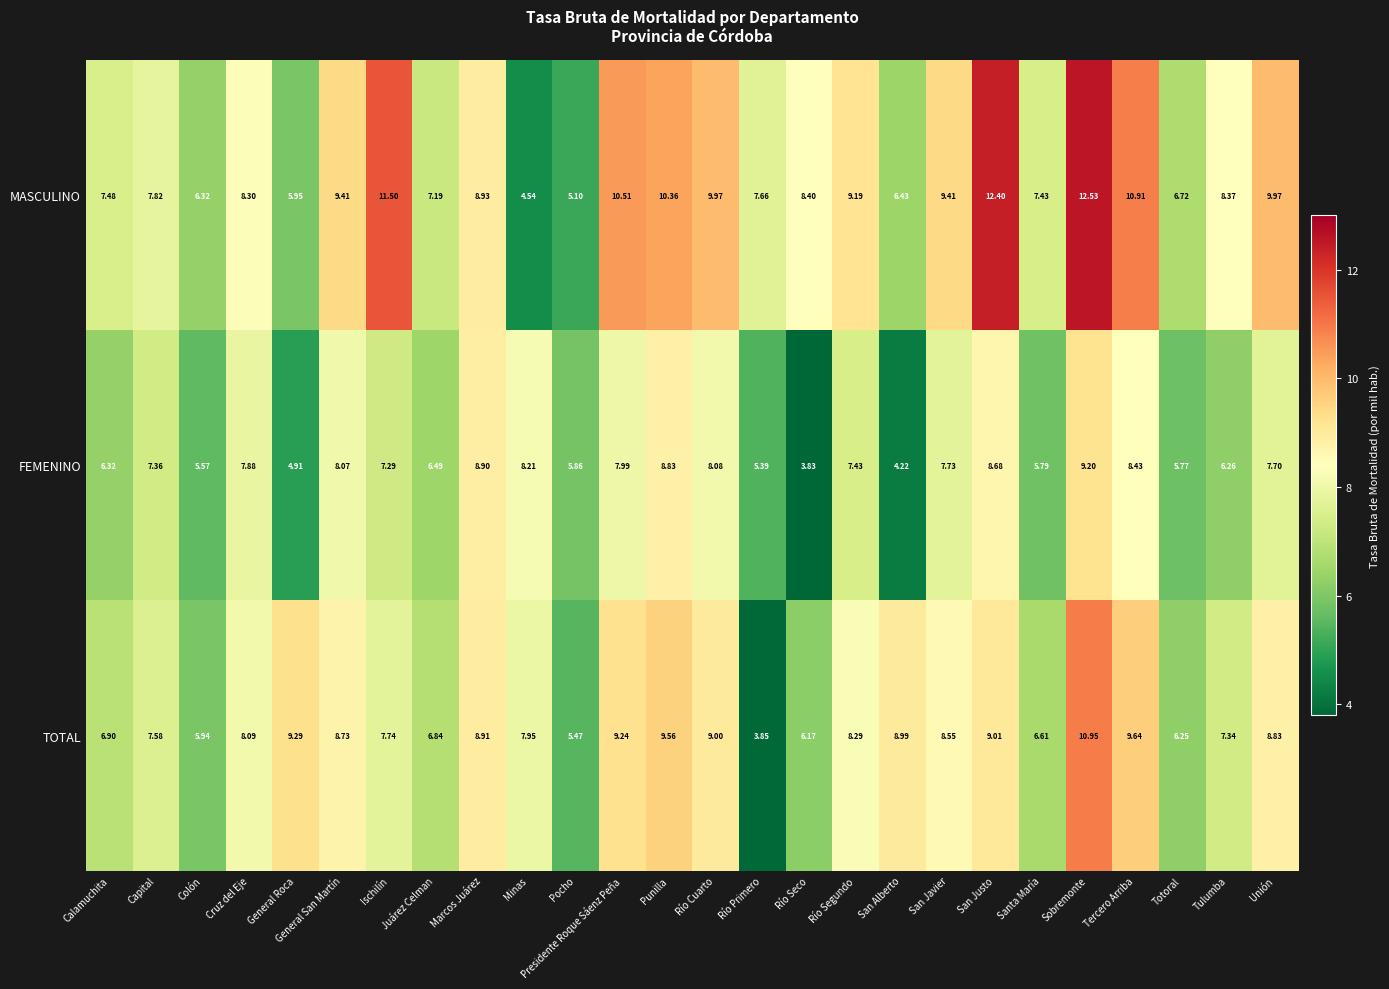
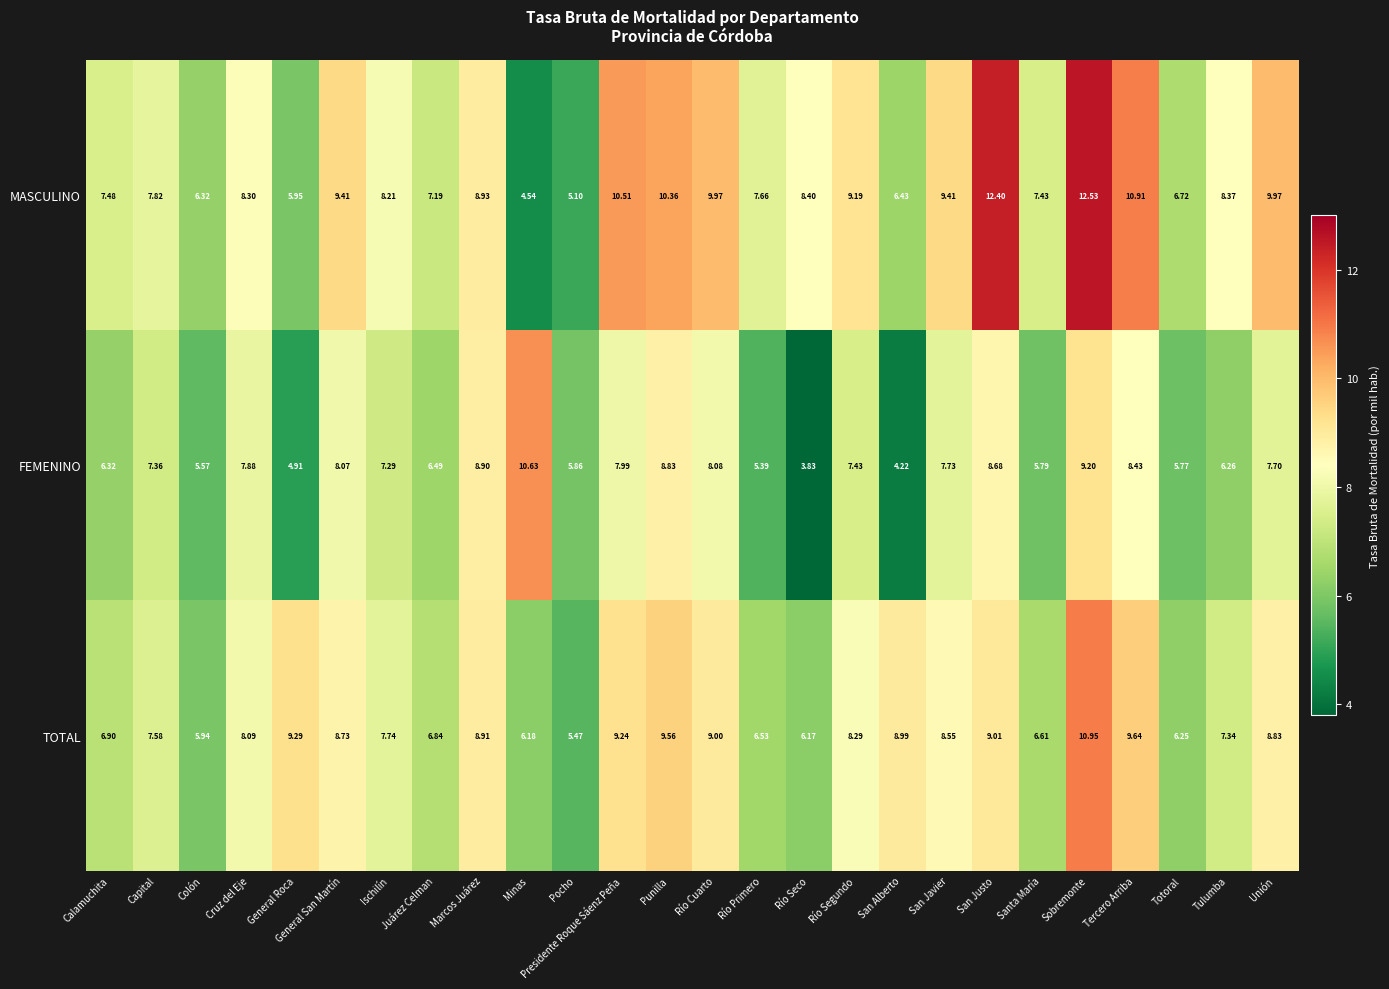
MASCULINO, Ischilín: 11.50 -> 8.21
FEMENINO, Minas: 8.21 -> 10.63
TOTAL, Minas: 7.95 -> 6.18
TOTAL, Río Primero: 3.85 -> 6.53
